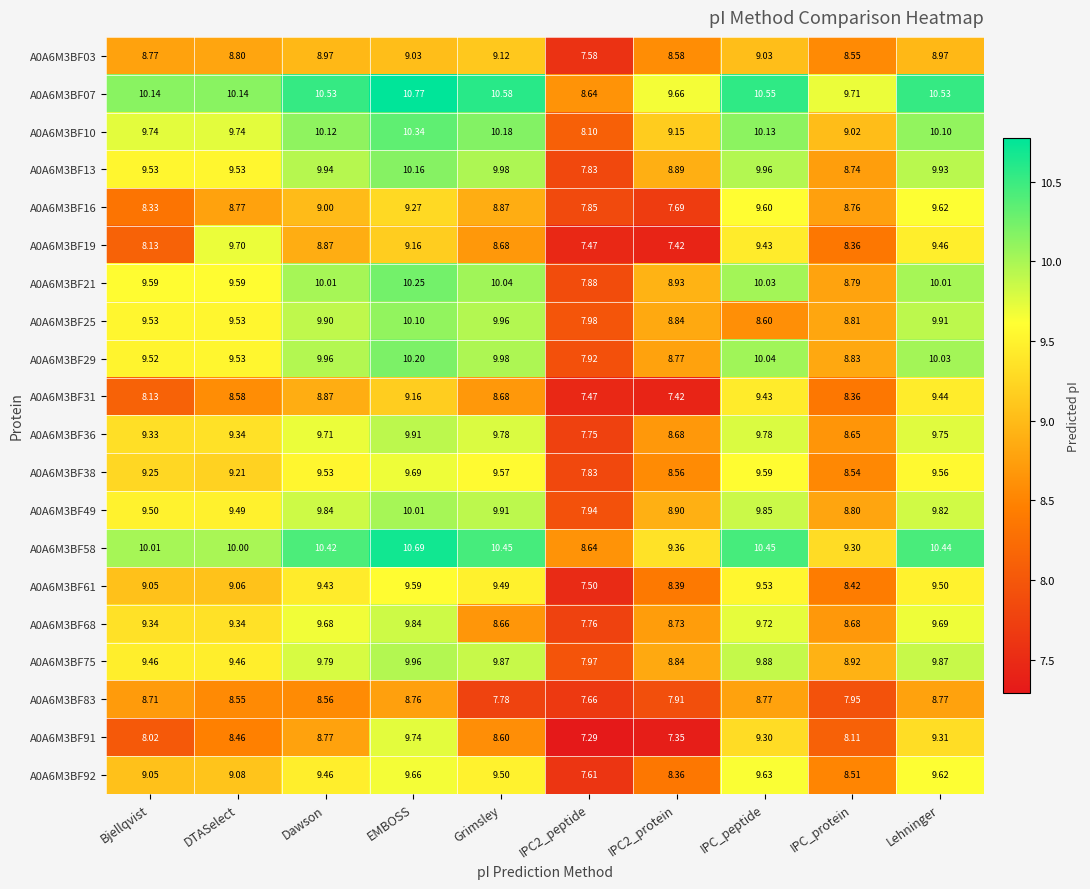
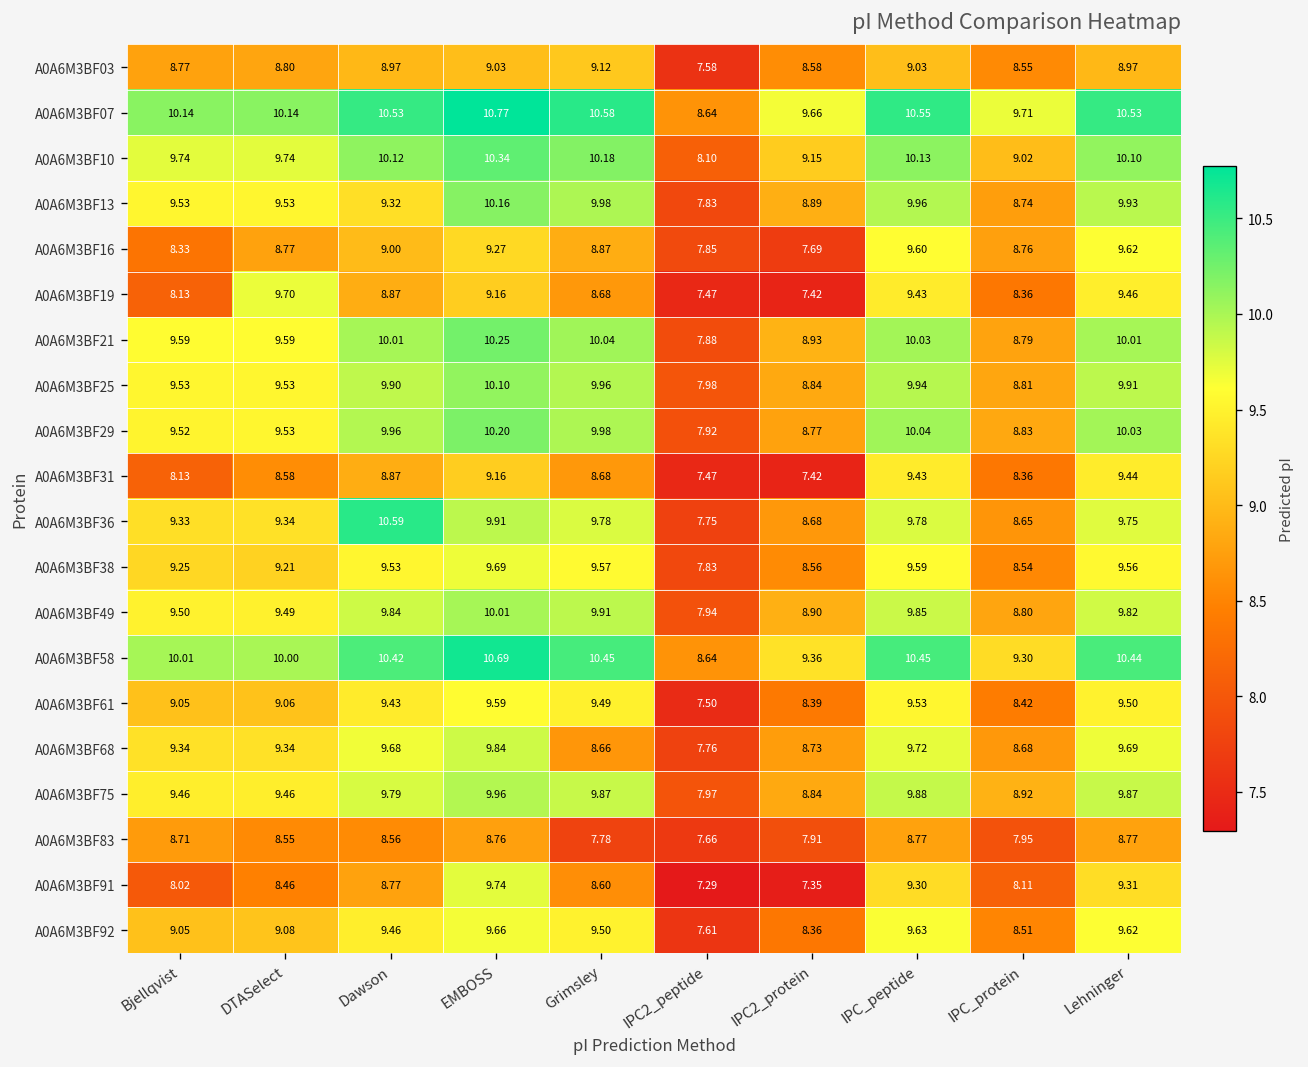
A0A6M3BF13, Dawson: 9.94 -> 9.32
A0A6M3BF25, IPC_peptide: 8.60 -> 9.94
A0A6M3BF36, Dawson: 9.71 -> 10.59
